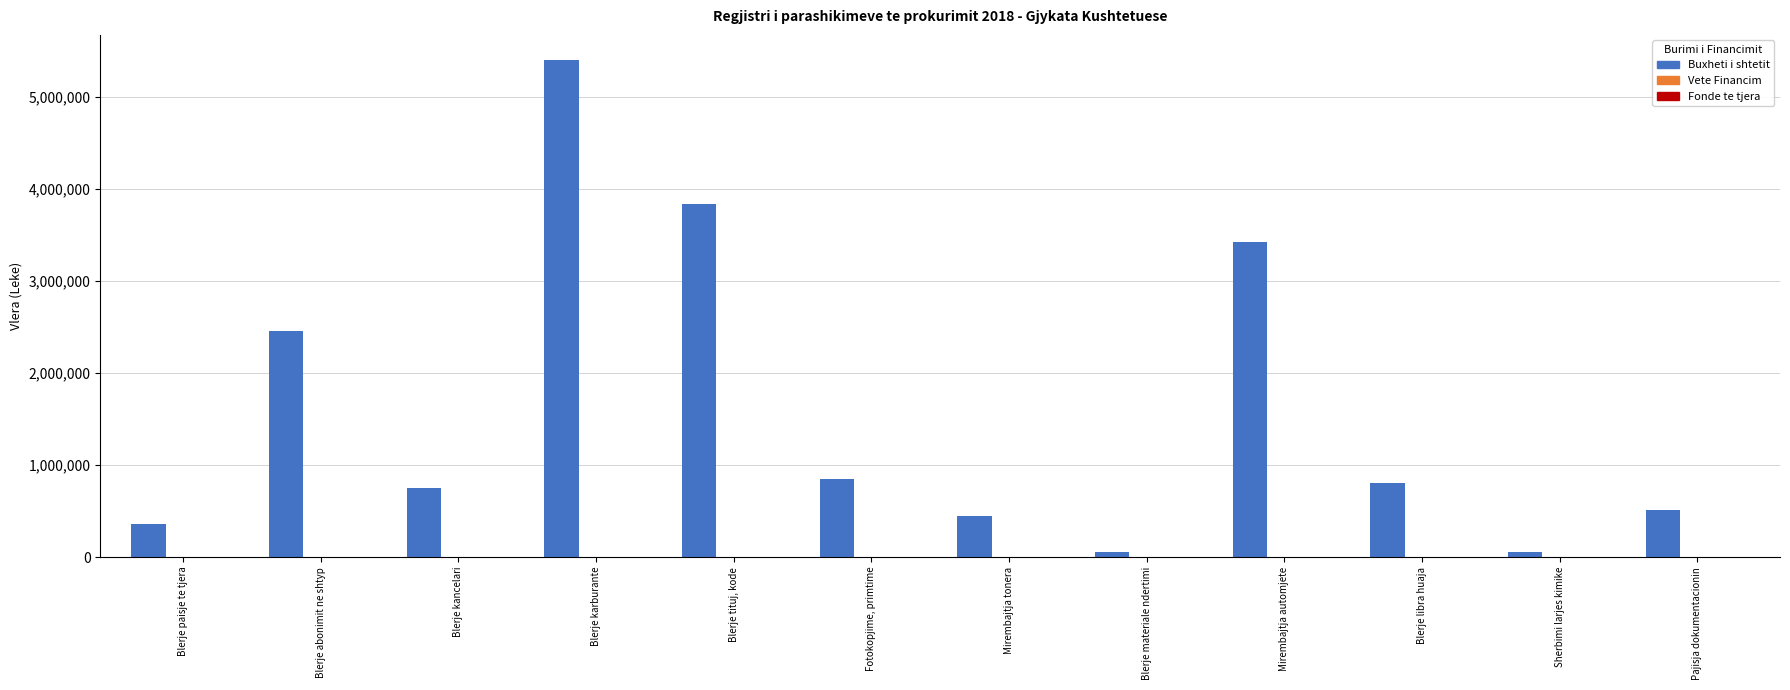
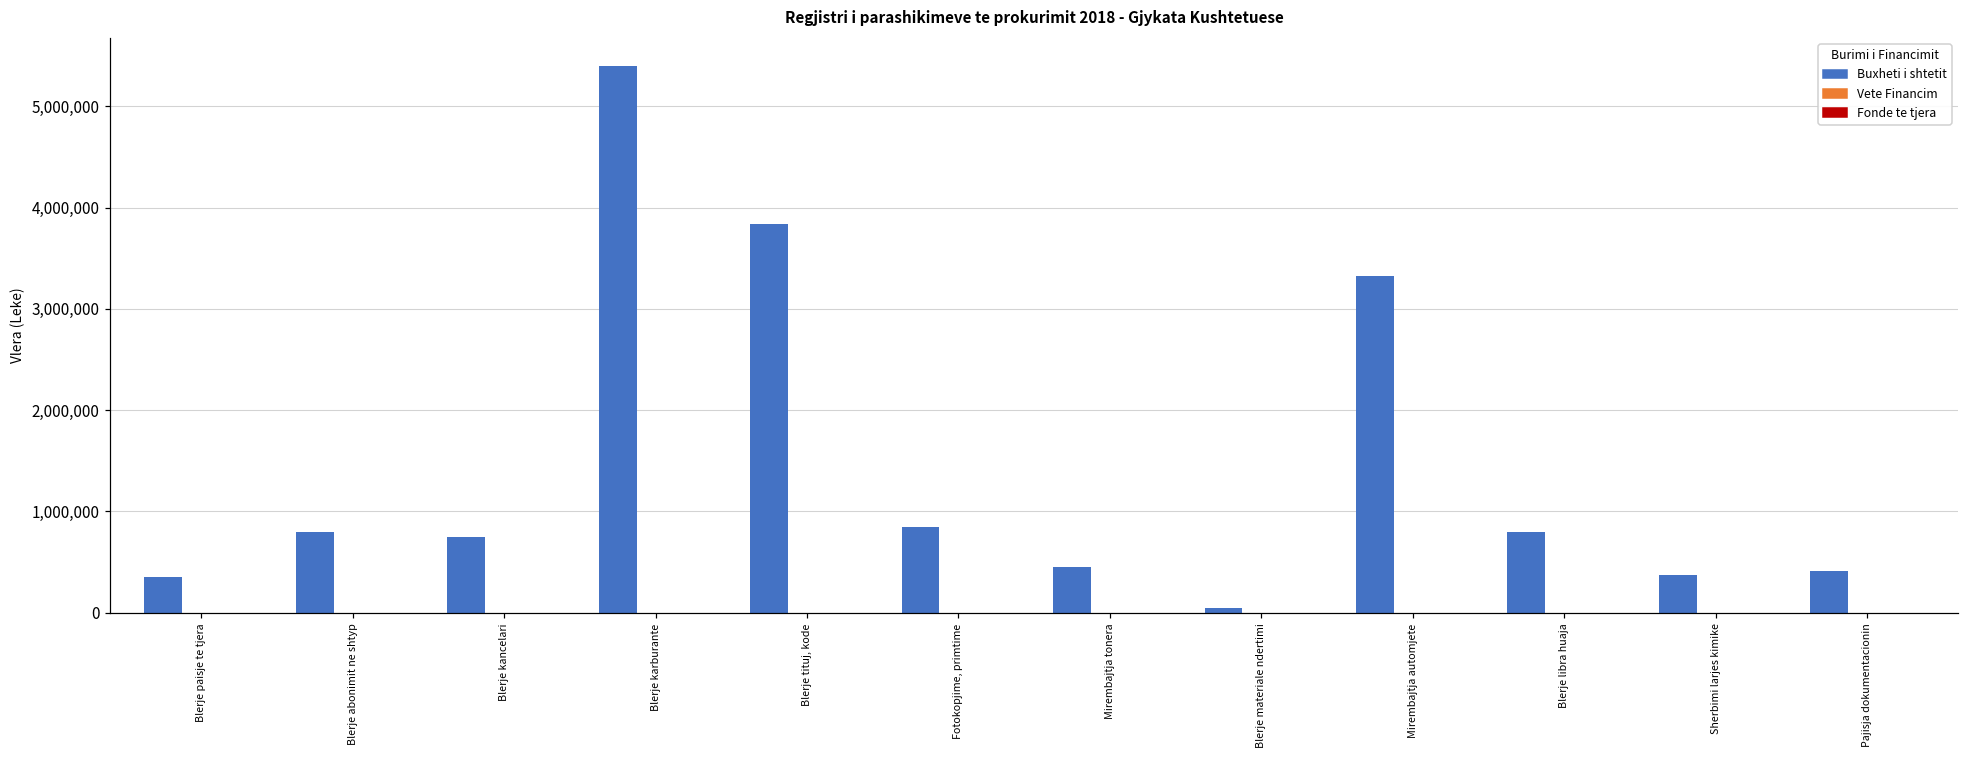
Buxheti i shtetit, Blerje abonimit ne shtyp: 2,500,000 -> 800,000
Buxheti i shtetit, Mirembajtja automjete: 3,400,000 -> 3,300,000
Buxheti i shtetit, Sherbimi larjes kimike: 100,000 -> 400,000
Buxheti i shtetit, Pajisja dokumentacionin: 500,000 -> 400,000
